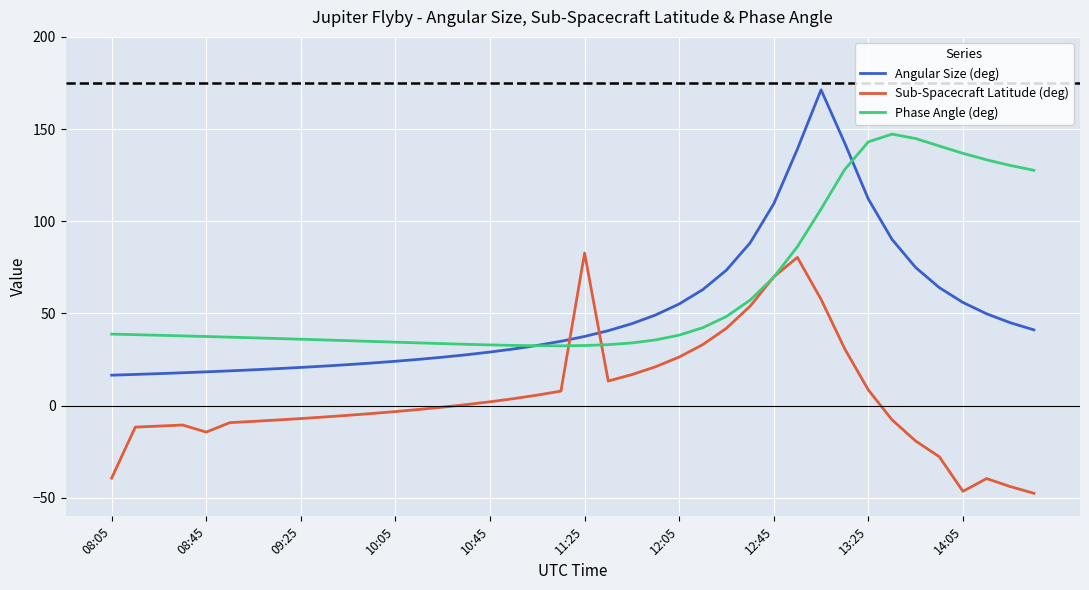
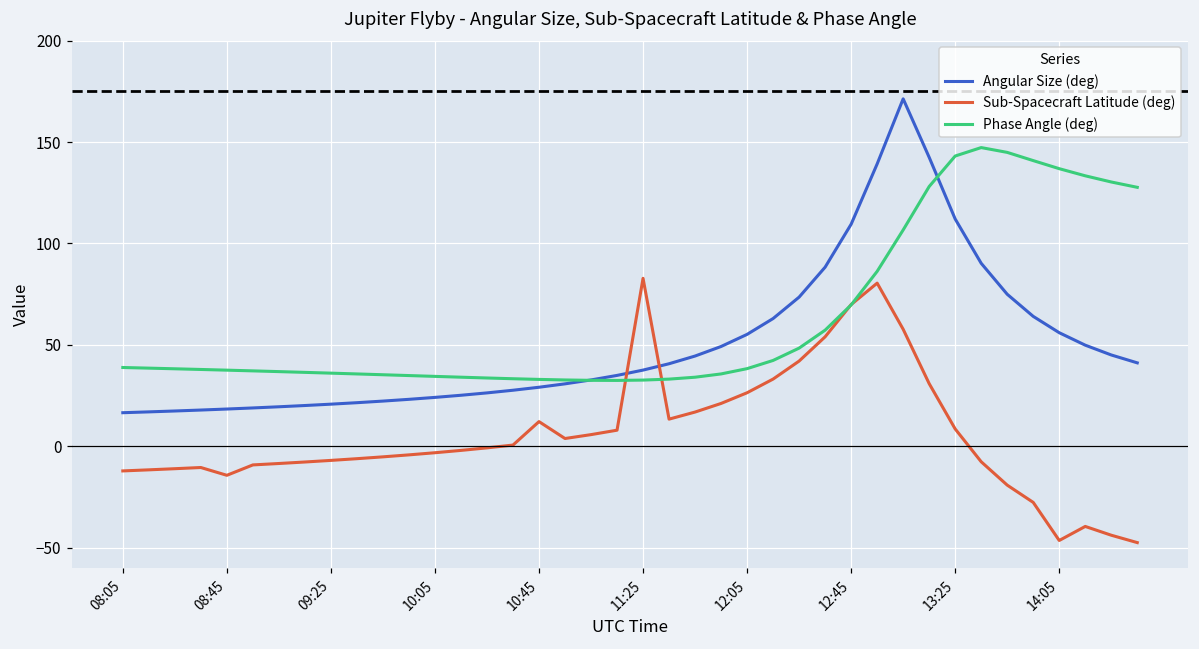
Sub-Spacecraft Latitude (deg), 08:05: -39 -> -12
Sub-Spacecraft Latitude (deg), 10:45: 2 -> 12
